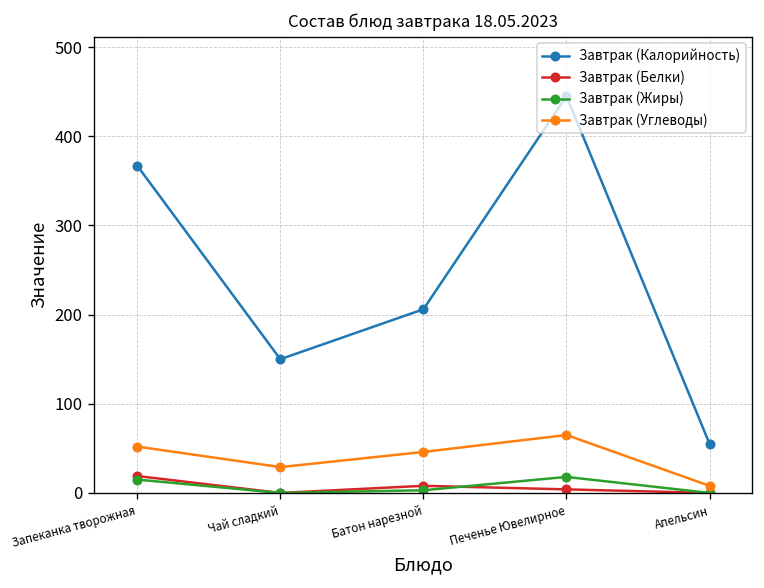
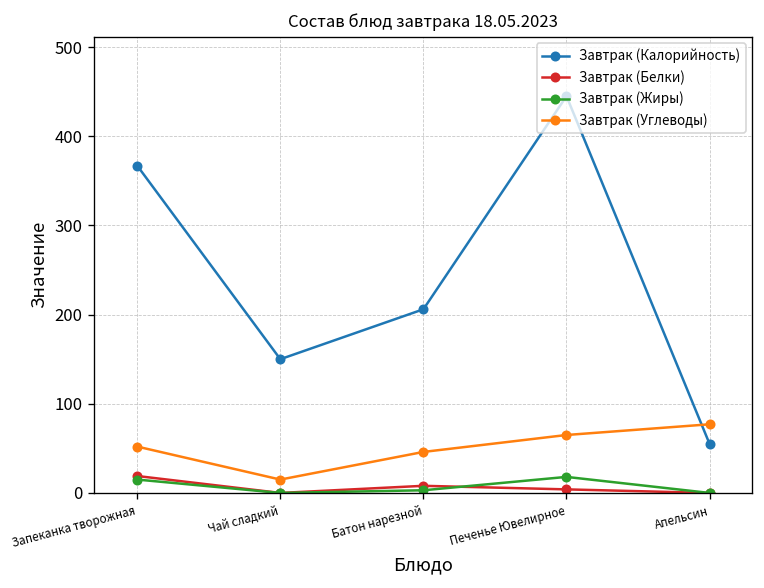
Завтрак (Углеводы), Чай сладкий: 30 -> 20
Завтрак (Углеводы), Апельсин: 10 -> 80
